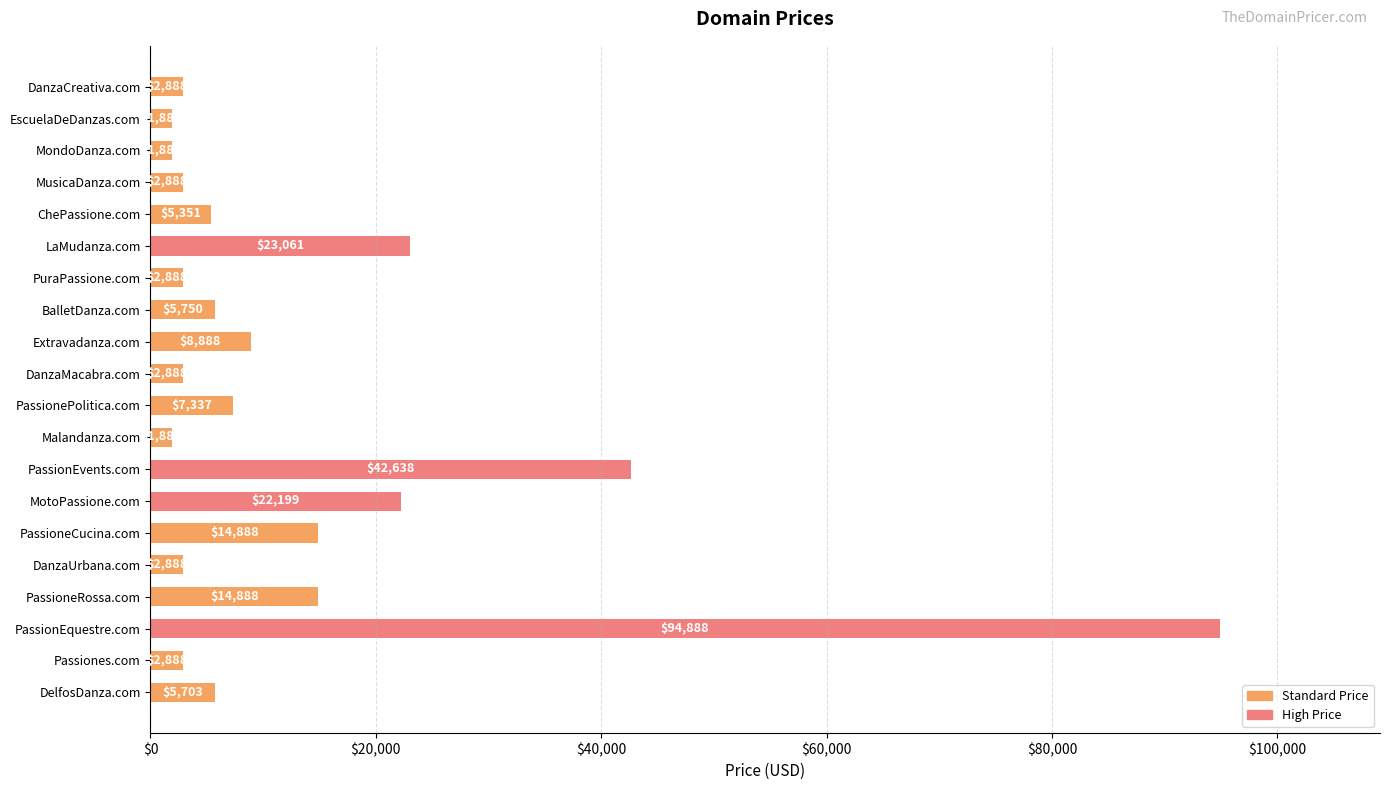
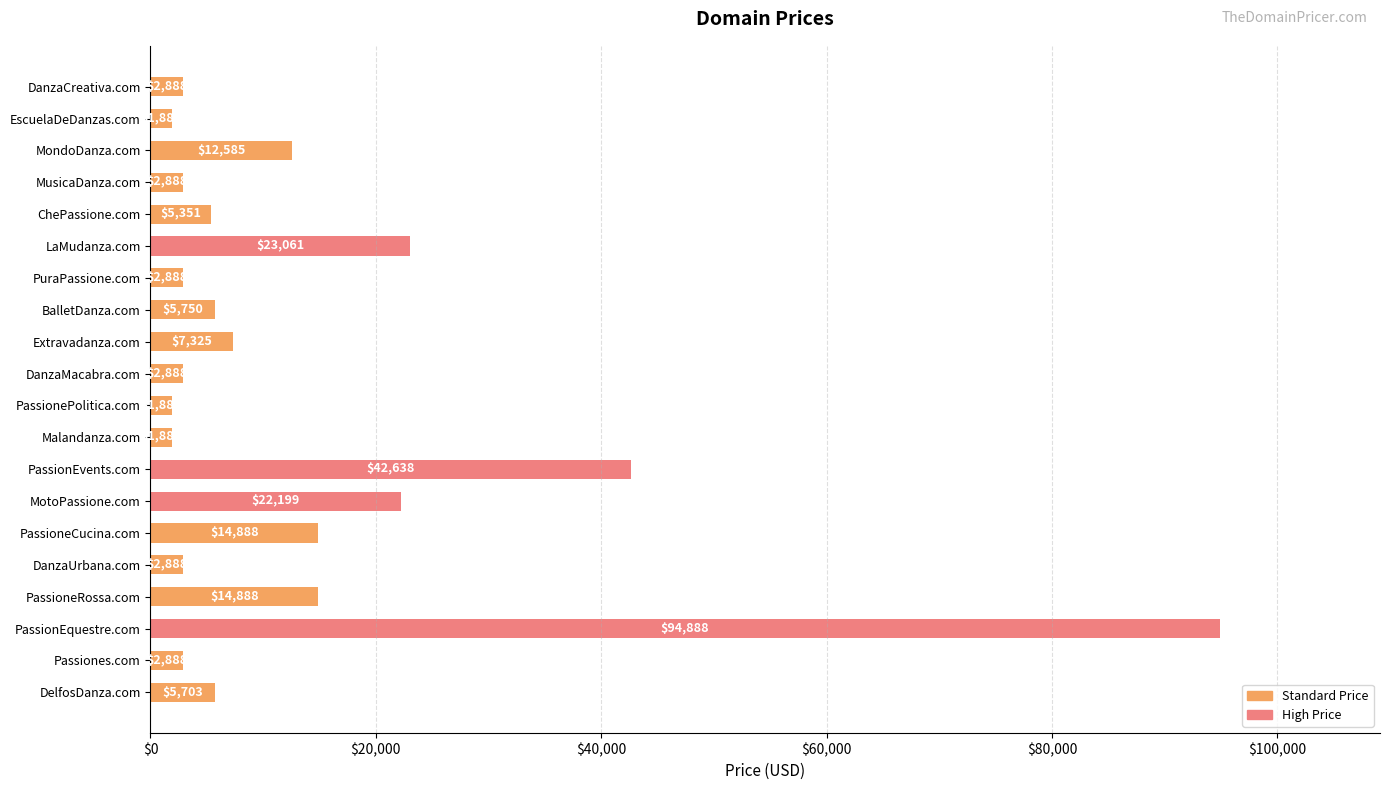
MondoDanza.com: $1,900 -> $12,600
Extravadanza.com: $8,888 -> $7,325
PassionePolitica.com: $7,300 -> $1,900
